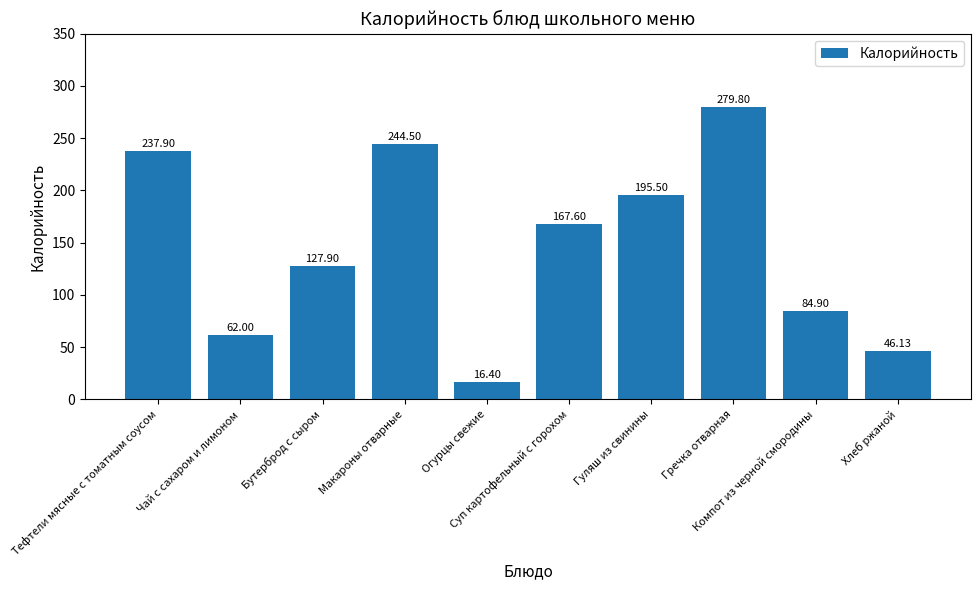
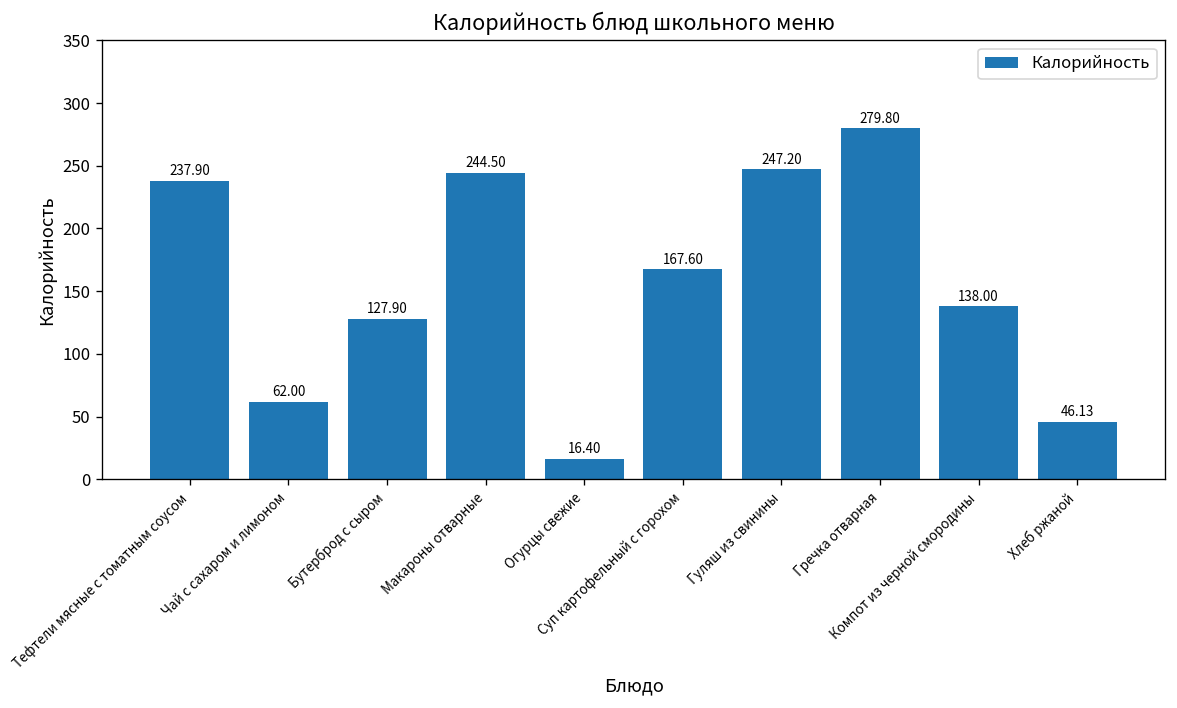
Гуляш из свинины: 195.50 -> 247.20
Компот из черной смородины: 84.90 -> 138.00
